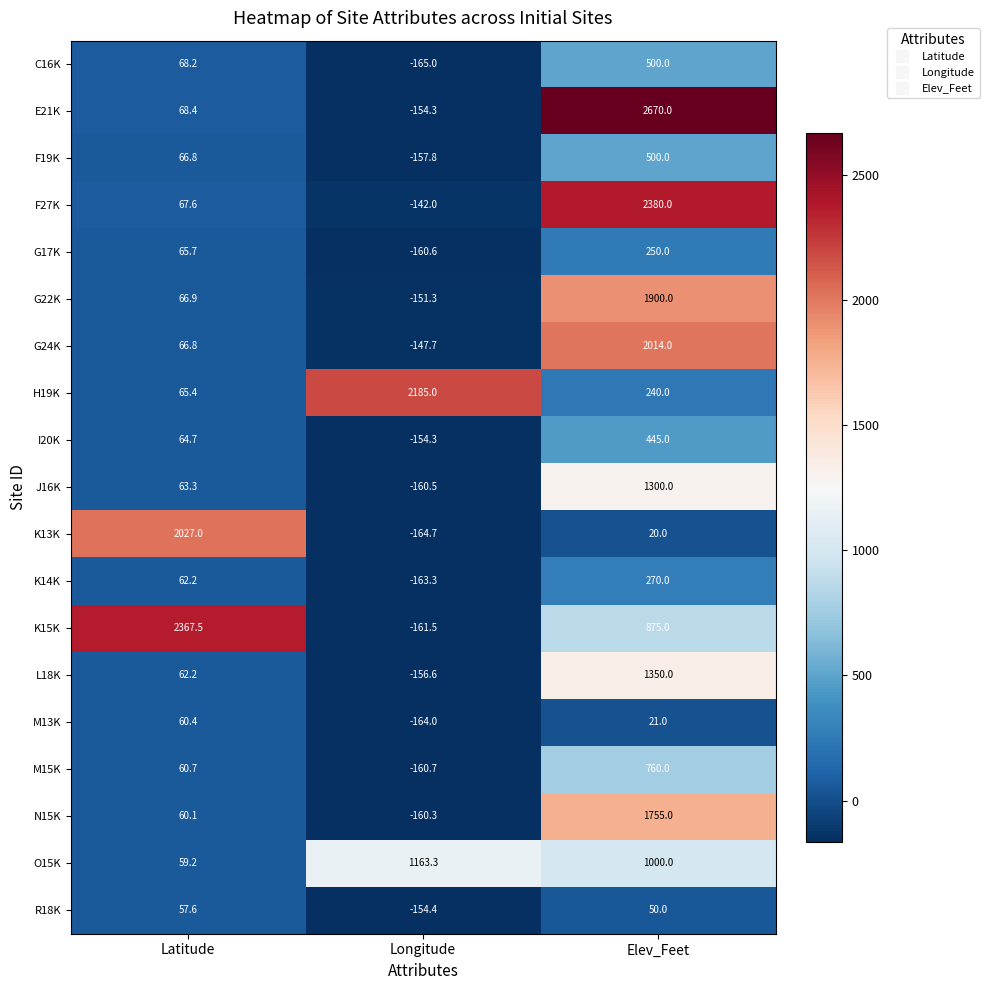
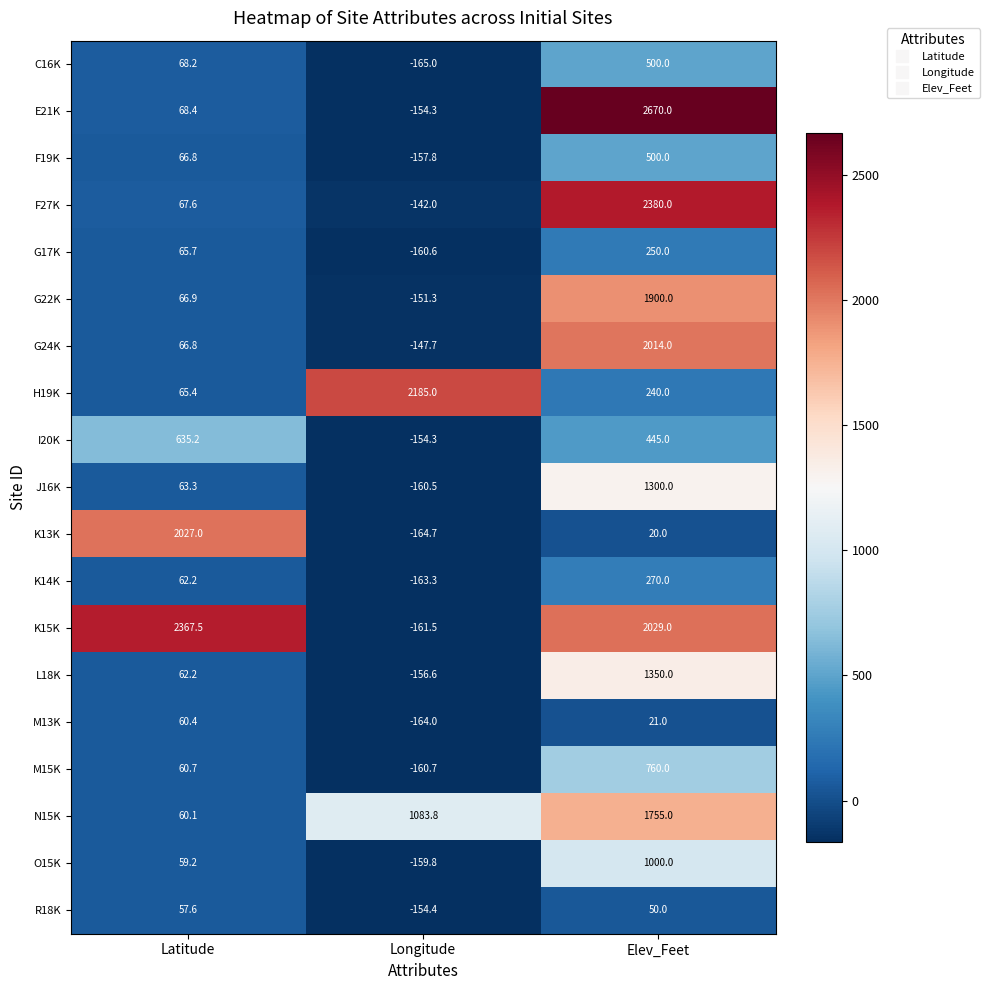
I20K, Latitude: 64.7 -> 635.2
K15K, Elev_Feet: 875.0 -> 2029.0
N15K, Longitude: -160.3 -> 1083.8
O15K, Longitude: 1163.3 -> -159.8
